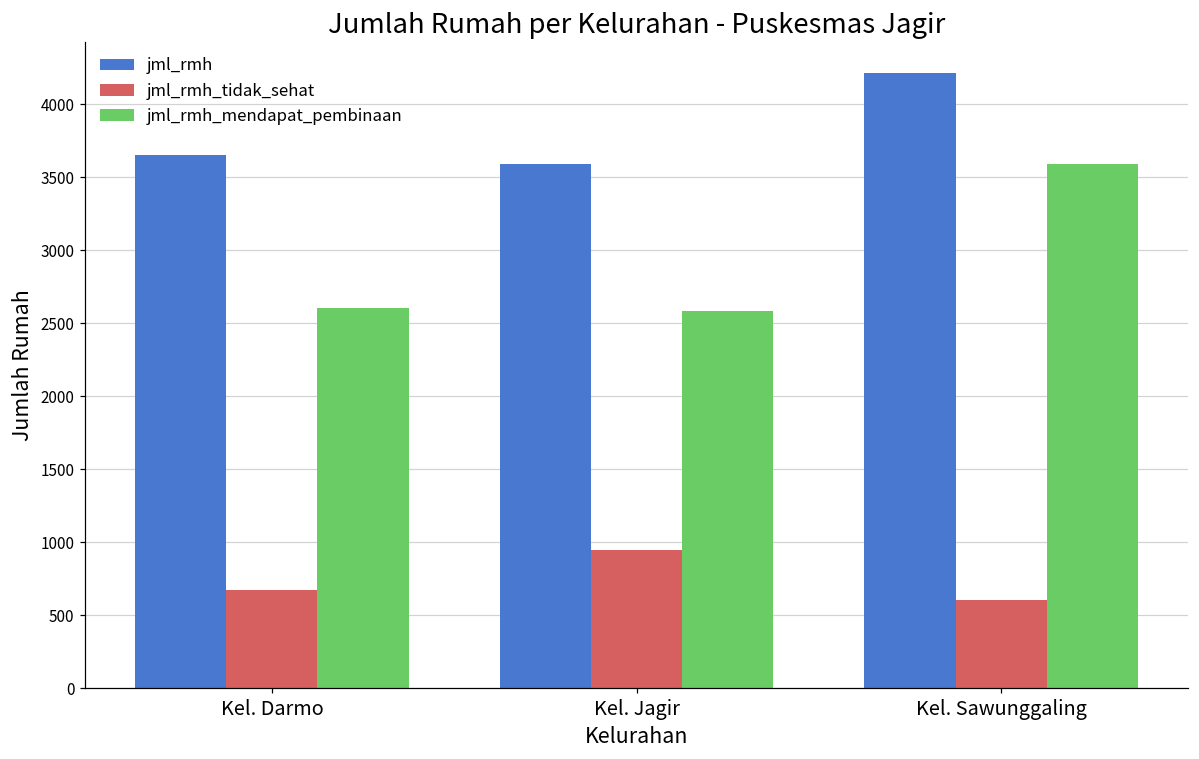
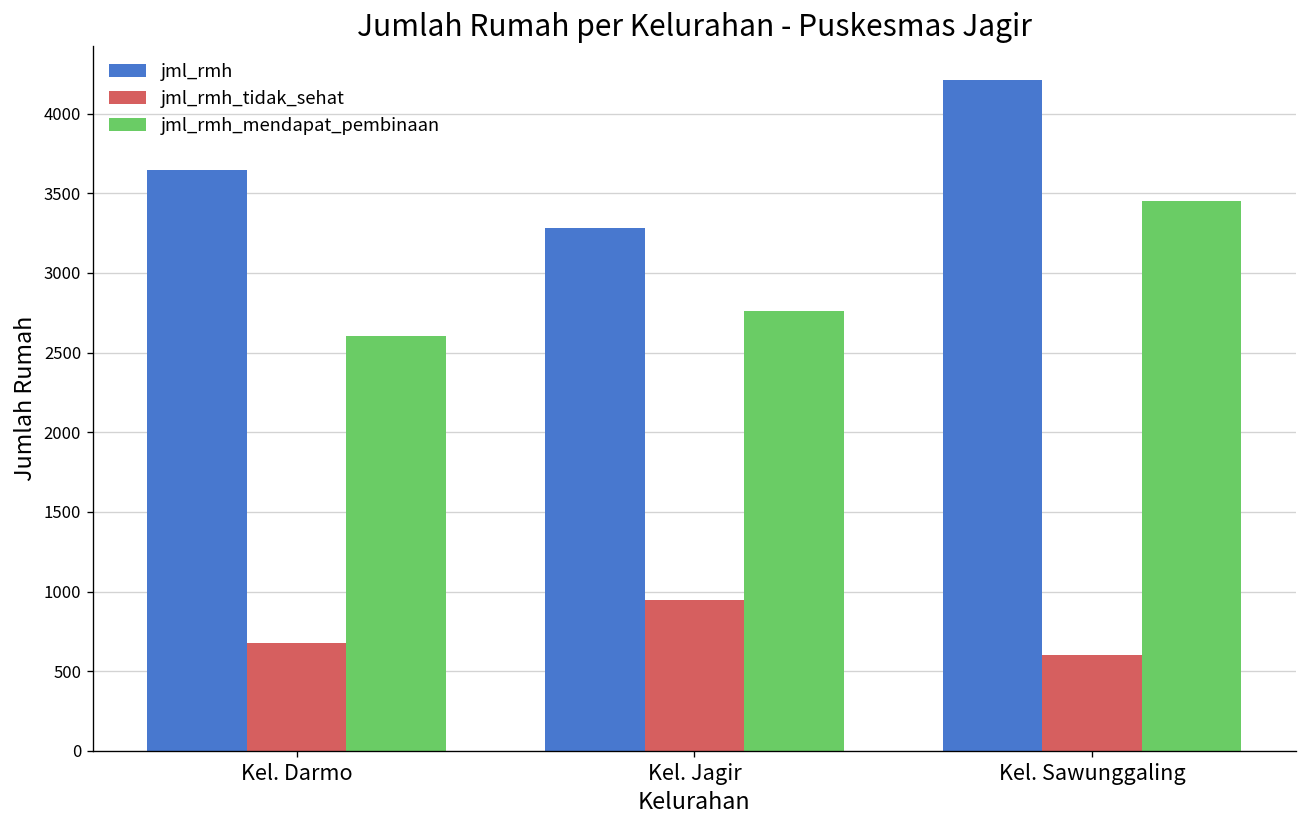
jml_rmh, Kel. Jagir: 3590 -> 3280
jml_rmh_mendapat_pembinaan, Kel. Jagir: 2580 -> 2760
jml_rmh_mendapat_pembinaan, Kel. Sawunggaling: 3590 -> 3450
